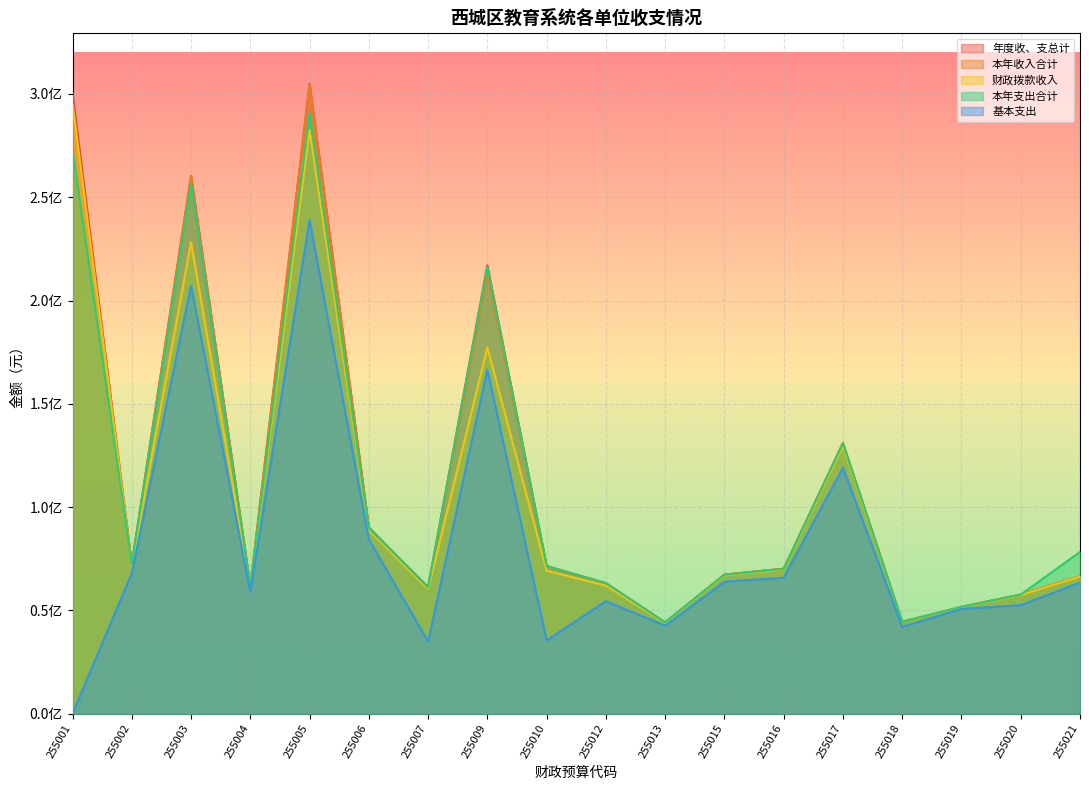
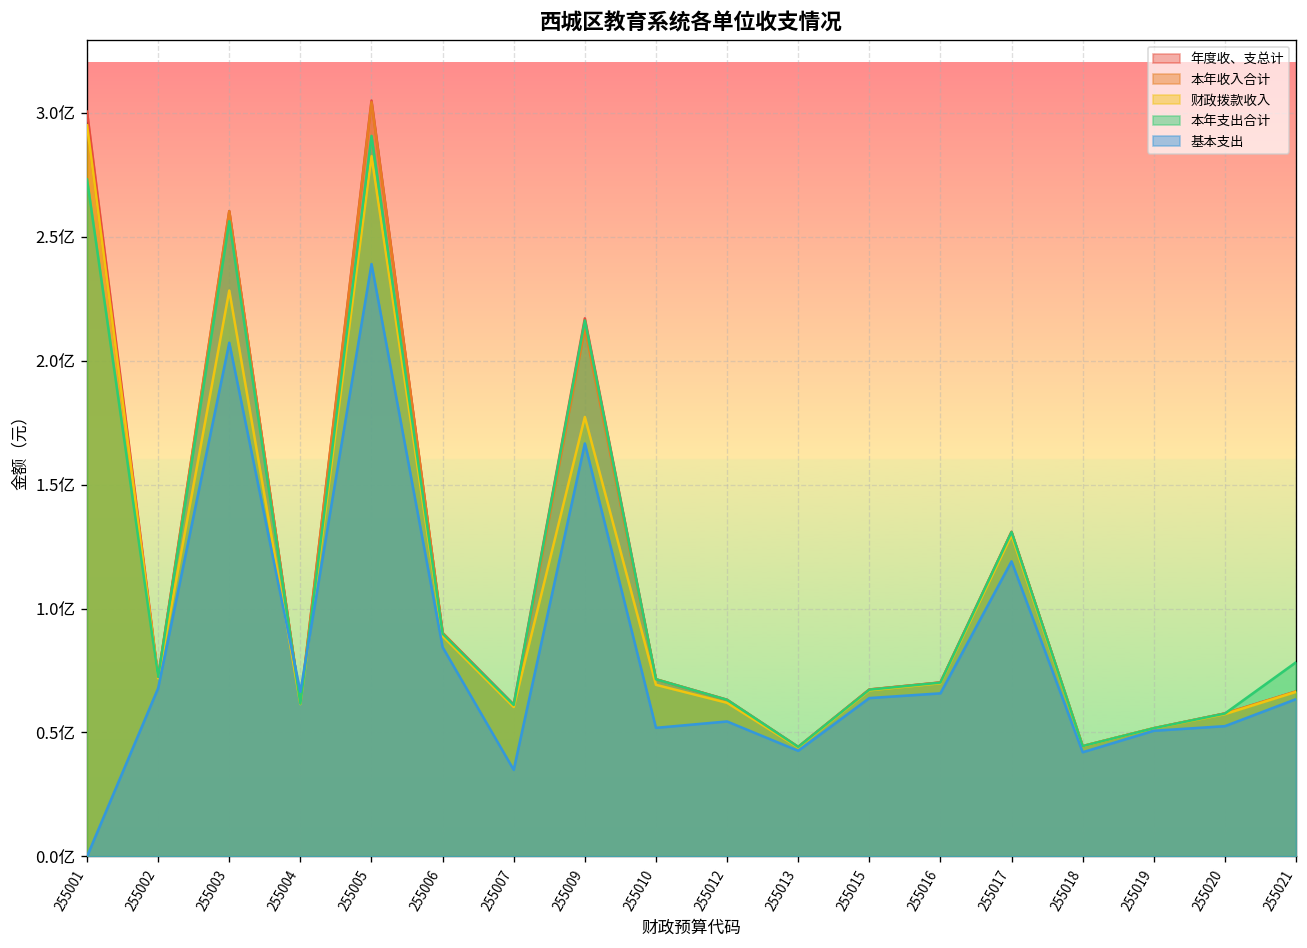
基本支出, 255004: 0.59亿 -> 0.66亿
基本支出, 255010: 0.35亿 -> 0.52亿
